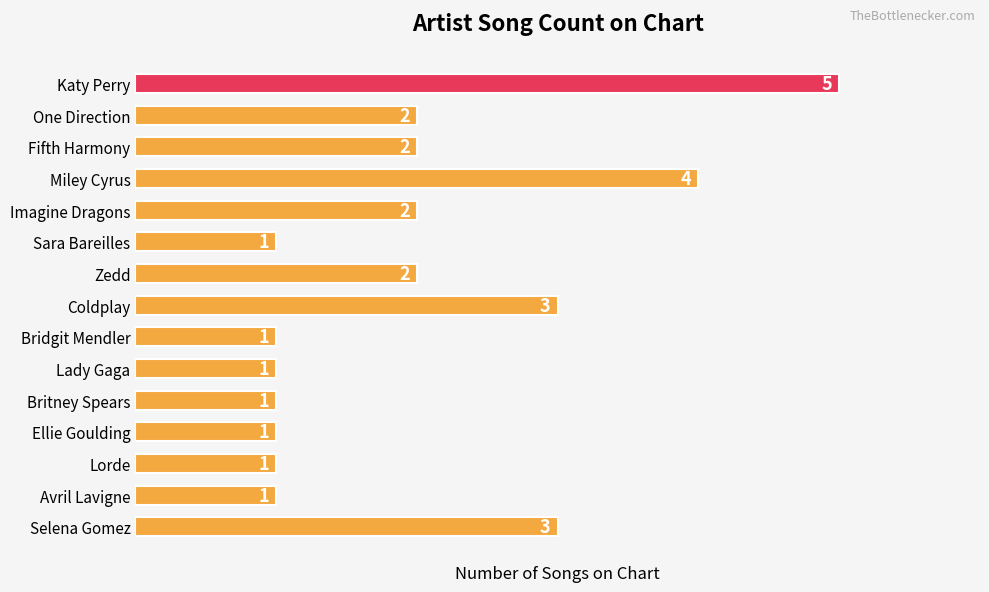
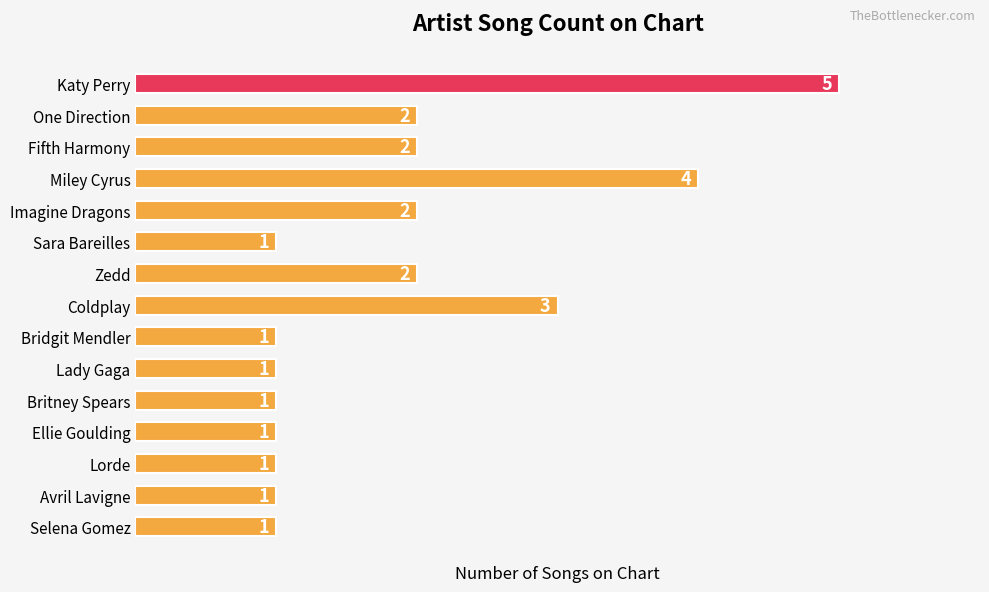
Selena Gomez: 3 -> 1
